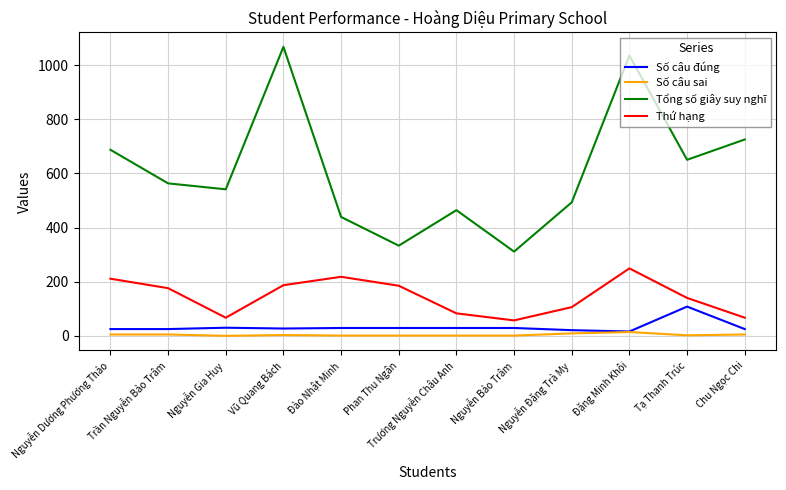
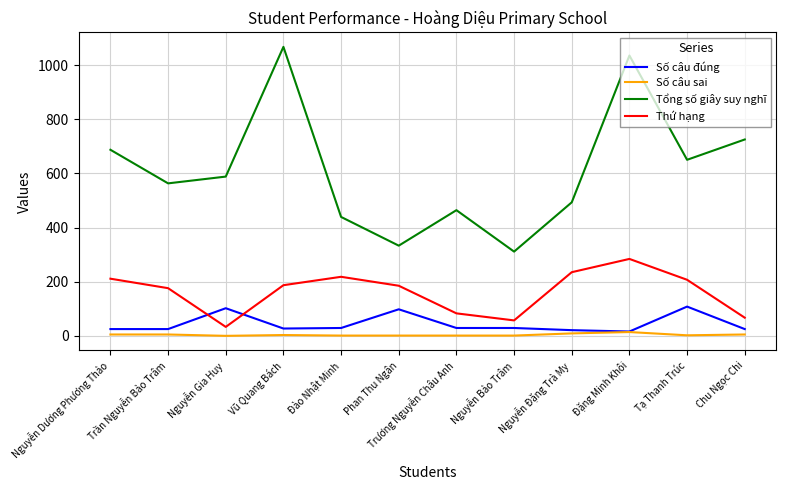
Số câu đúng, Nguyễn Gia Huy: 30 -> 100
Tổng số giây suy nghĩ, Nguyễn Gia Huy: 540 -> 590
Thứ hạng, Nguyễn Gia Huy: 70 -> 30
Số câu đúng, Phan Thu Ngân: 30 -> 100
Thứ hạng, Nguyễn Đặng Trà My: 110 -> 240
Thứ hạng, Đặng Minh Khôi: 250 -> 280
Thứ hạng, Tạ Thanh Trúc: 140 -> 210
